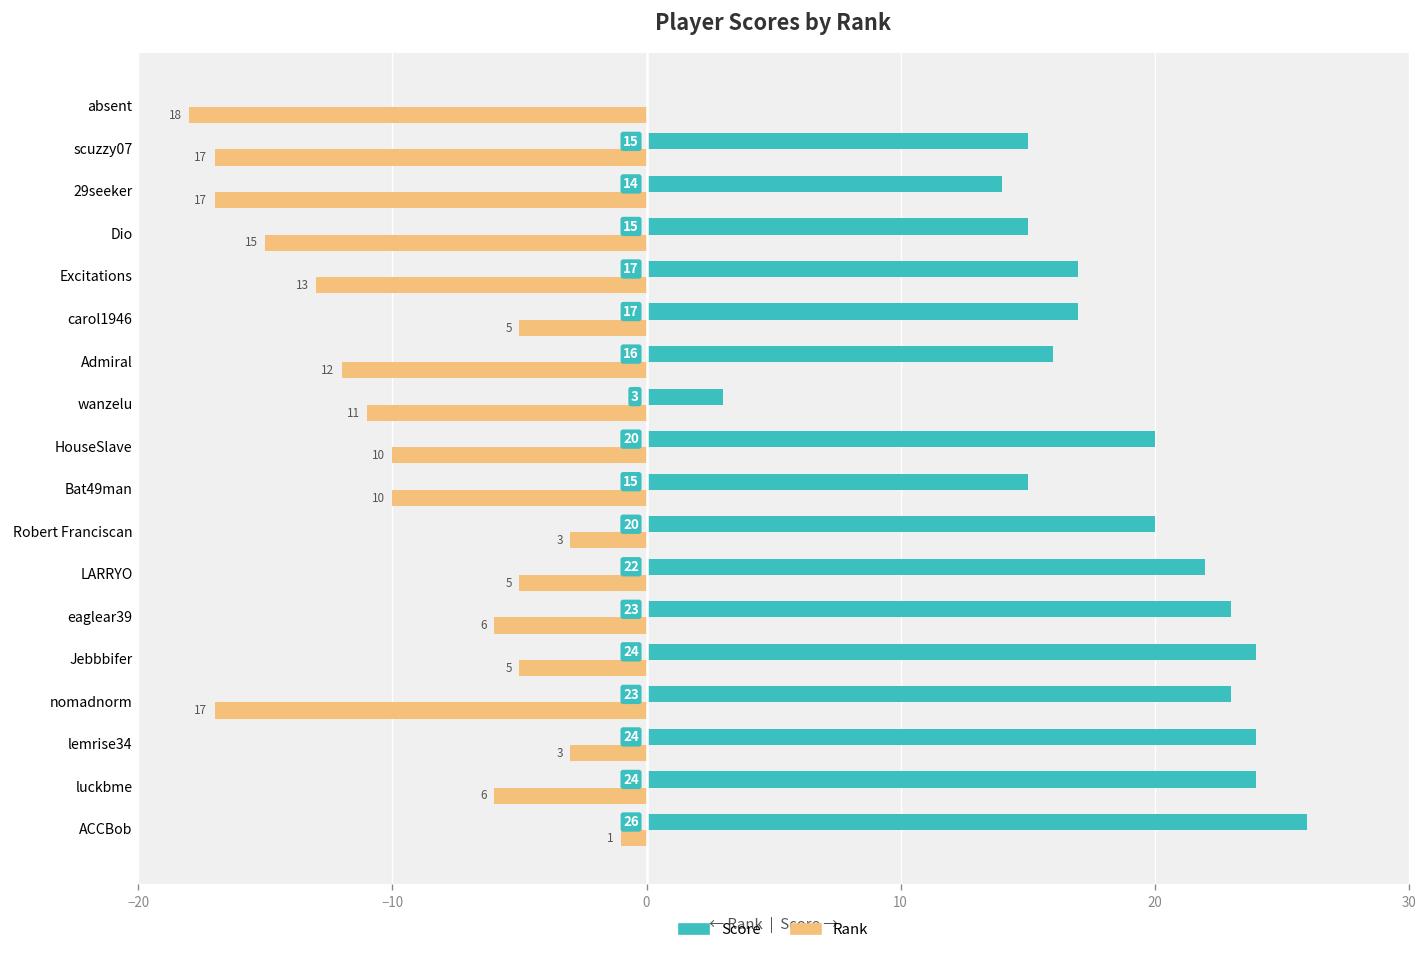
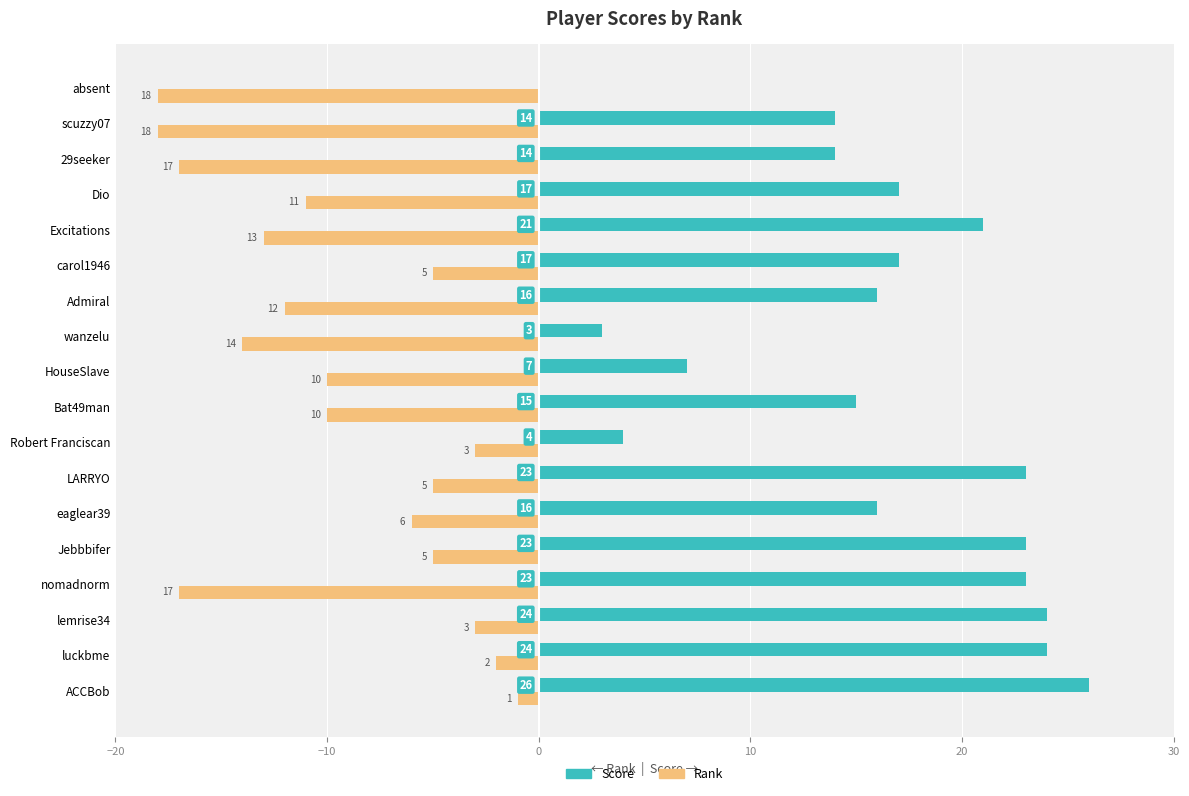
Score, scuzzy07: 15 -> 14
Rank, scuzzy07: 17 -> 18
Score, Dio: 15 -> 17
Rank, Dio: 15 -> 11
Score, Excitations: 17 -> 21
Rank, wanzelu: 11 -> 14
Score, HouseSlave: 20 -> 7
Score, Robert Franciscan: 20 -> 4
Score, LARRYO: 22 -> 23
Score, eaglear39: 23 -> 16
Score, Jebbbifer: 24 -> 23
Rank, luckbme: 6 -> 2
